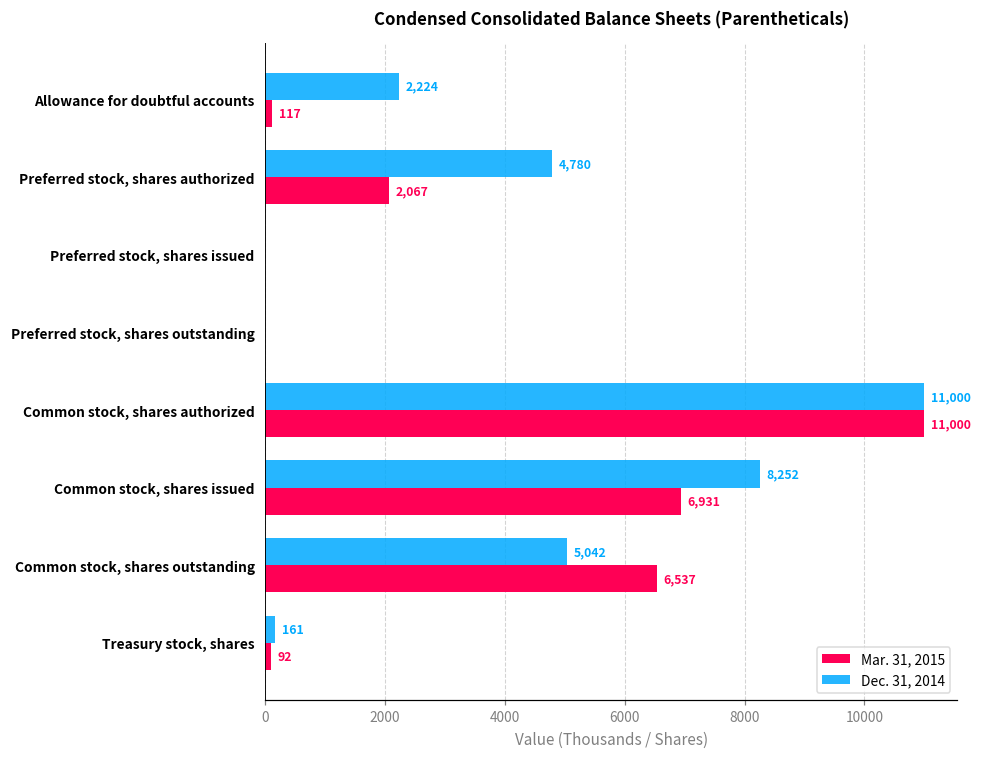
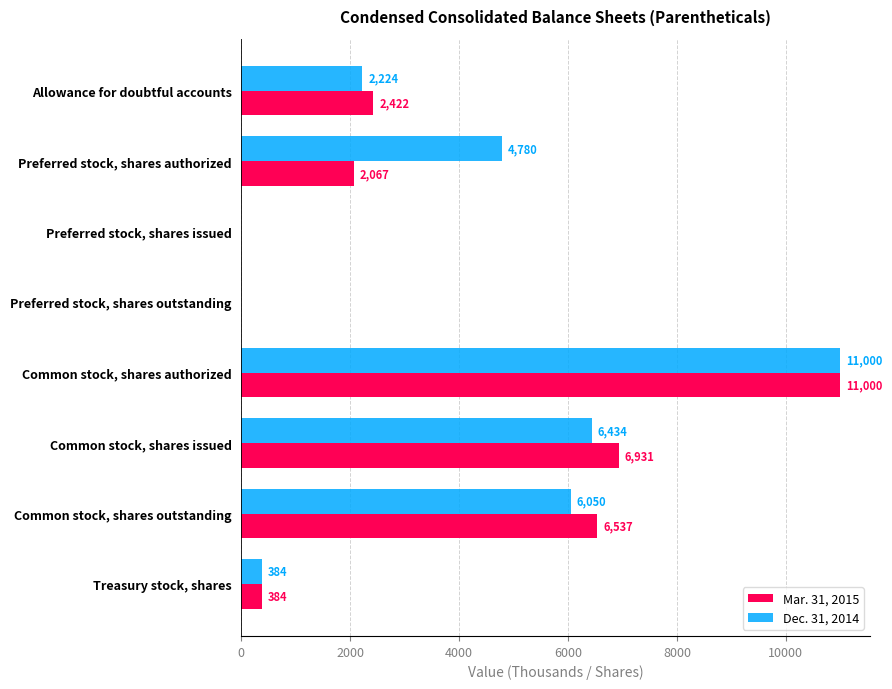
Mar. 31, 2015, Allowance for doubtful accounts: 117 -> 2,422
Dec. 31, 2014, Common stock, shares issued: 8,252 -> 6,434
Dec. 31, 2014, Common stock, shares outstanding: 5,042 -> 6,050
Dec. 31, 2014, Treasury stock, shares: 161 -> 384
Mar. 31, 2015, Treasury stock, shares: 92 -> 384
